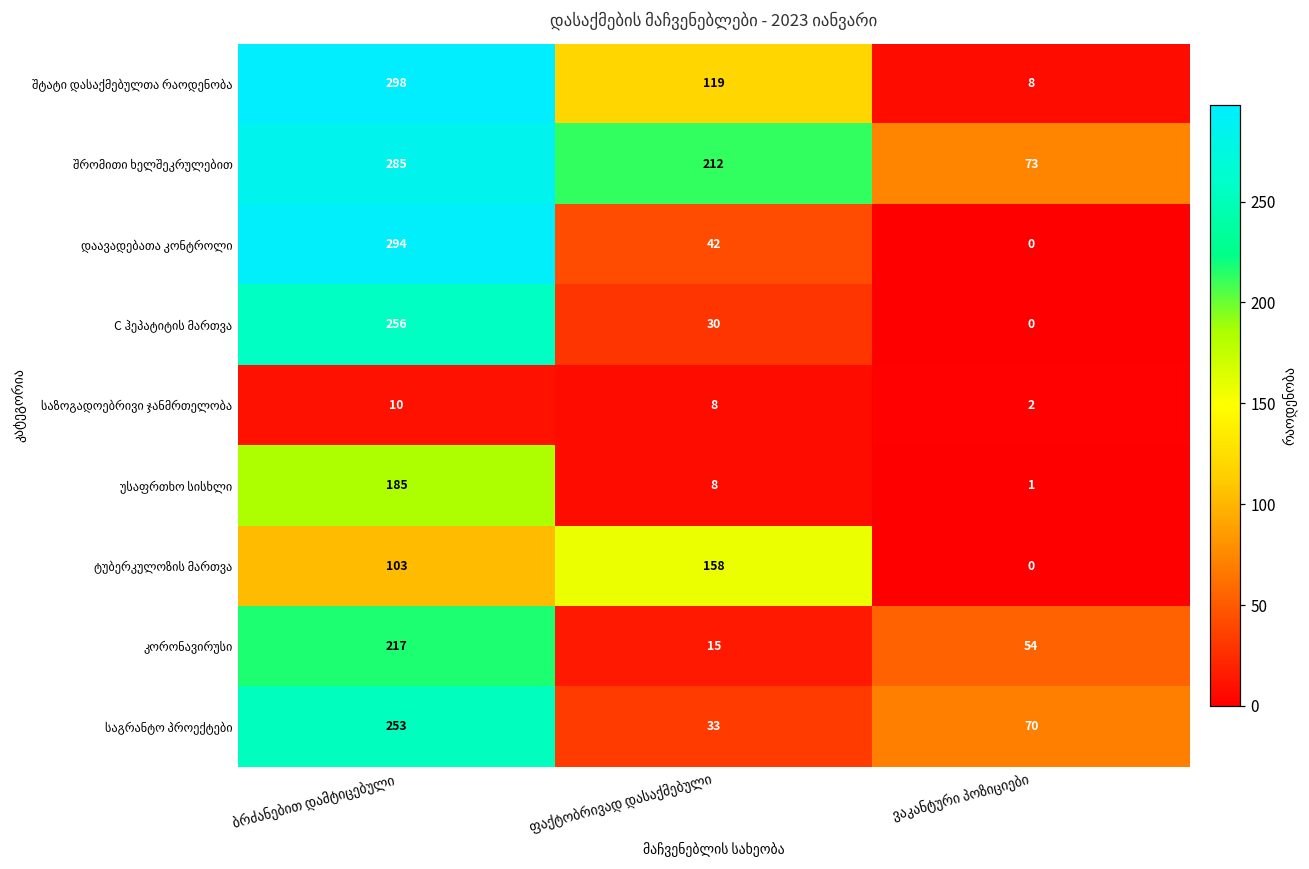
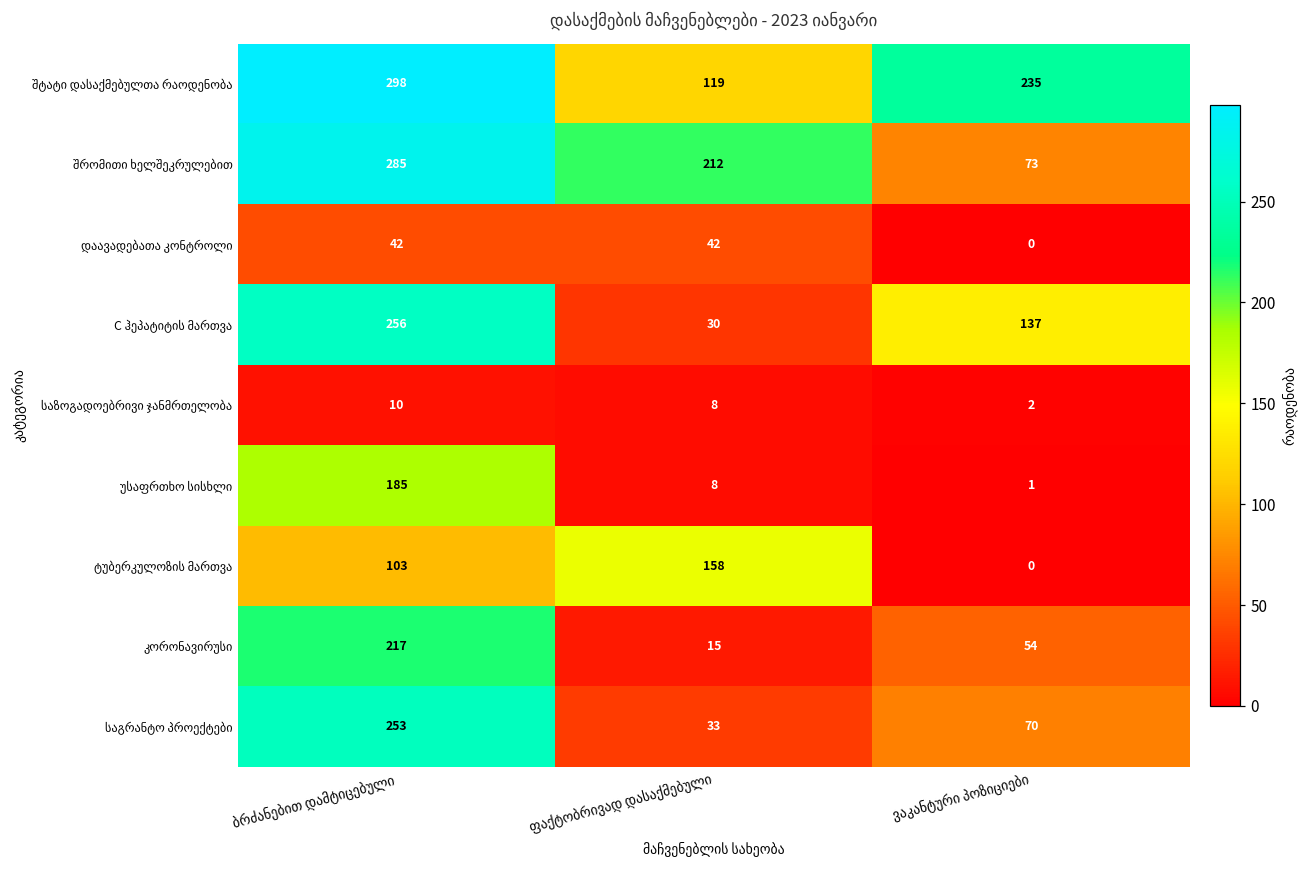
შტატი დასაქმებულთა რაოდენობა, ვაკანტური პოზიციები: 8 -> 235
დაავადებათა კონტროლი, ბრძანებით დამტიცებული: 294 -> 42
C ჰეპატიტის მართვა, ვაკანტური პოზიციები: 0 -> 137
